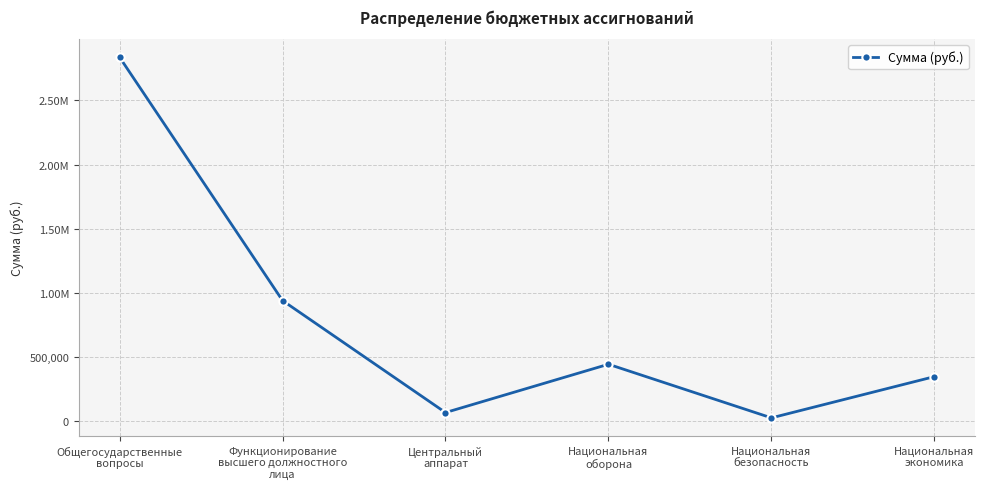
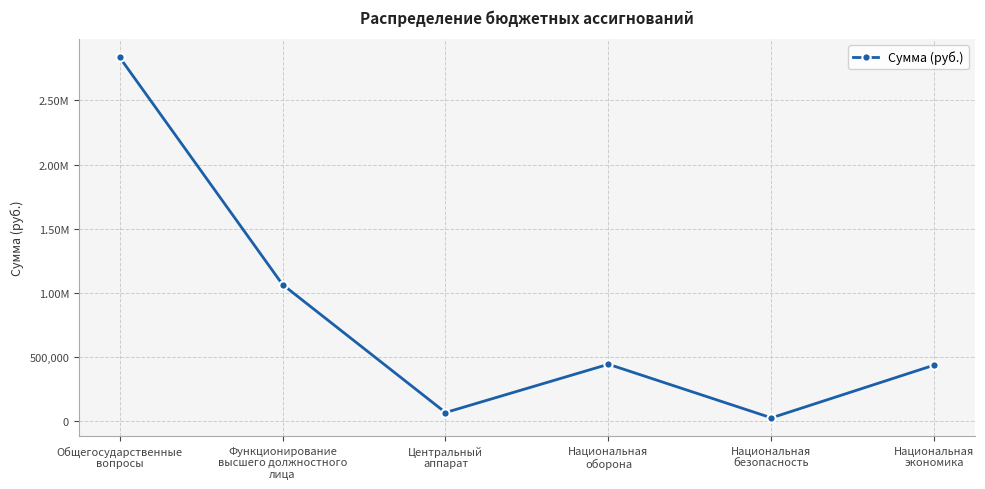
Функционирование высшего должностного лица: 940,000 -> 1,060,000
Национальная экономика: 350,000 -> 440,000
